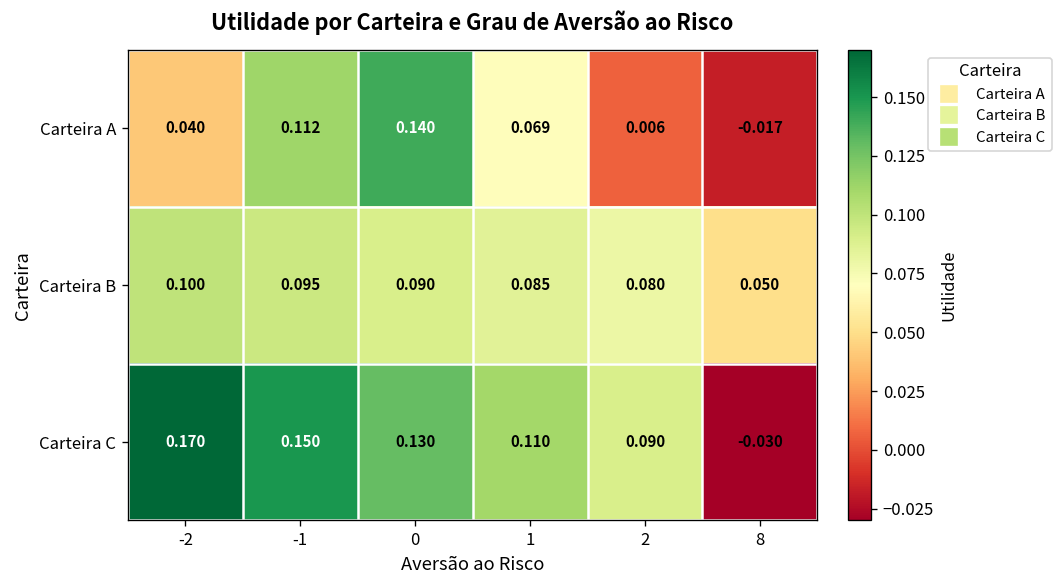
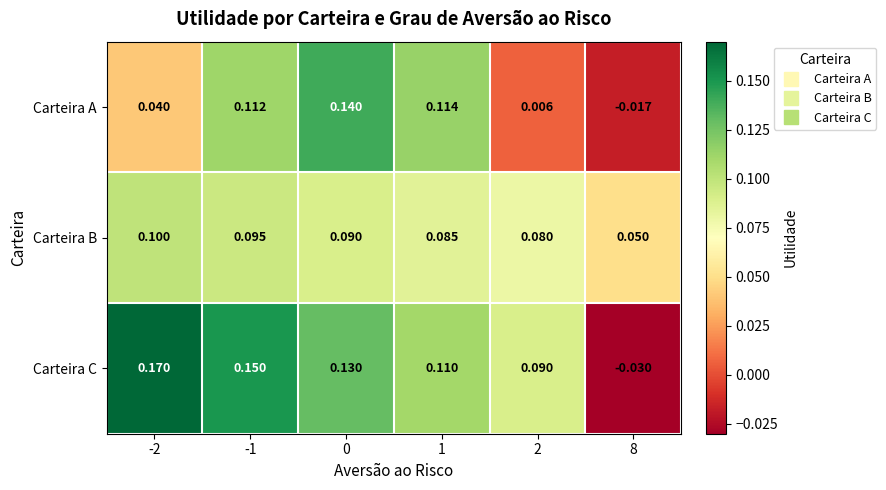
Carteira A, 1: 0.069 -> 0.114
